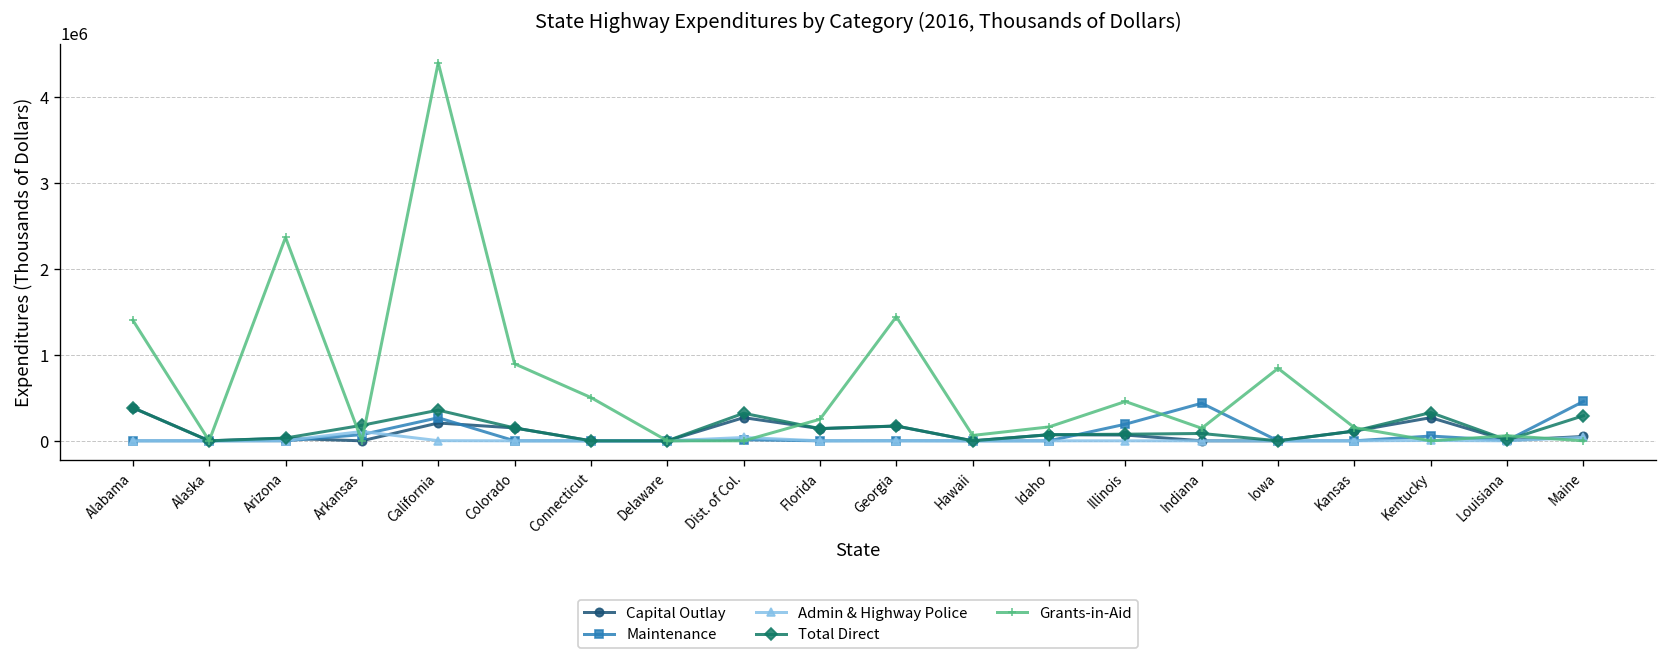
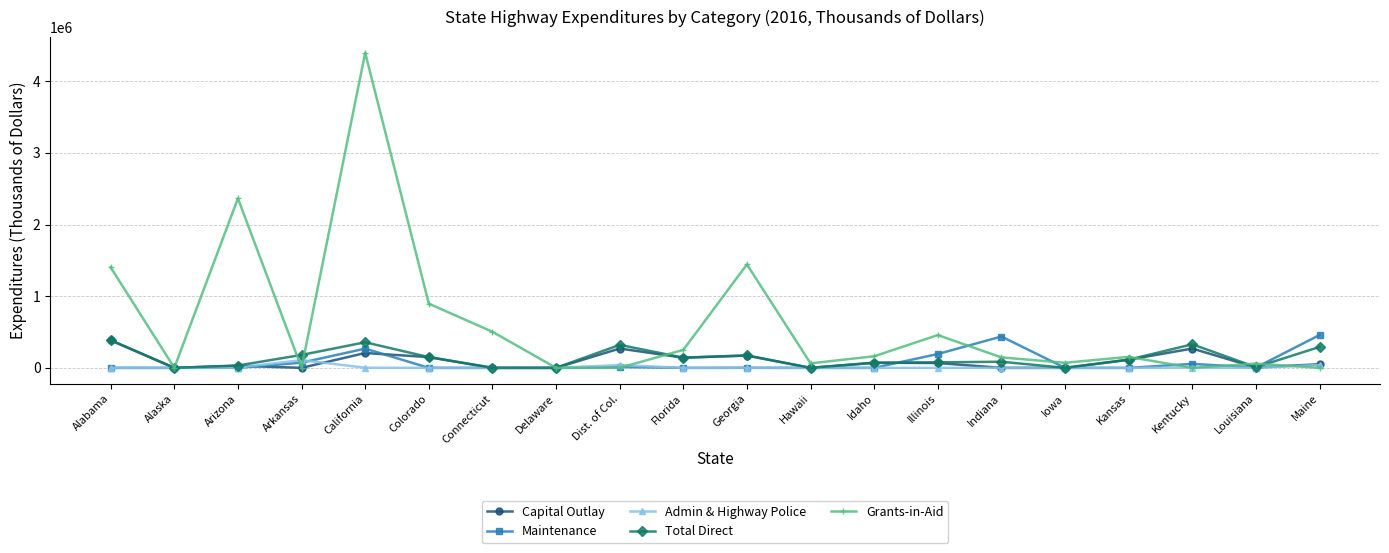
Grants-in-Aid, Iowa: 800000 -> 100000
